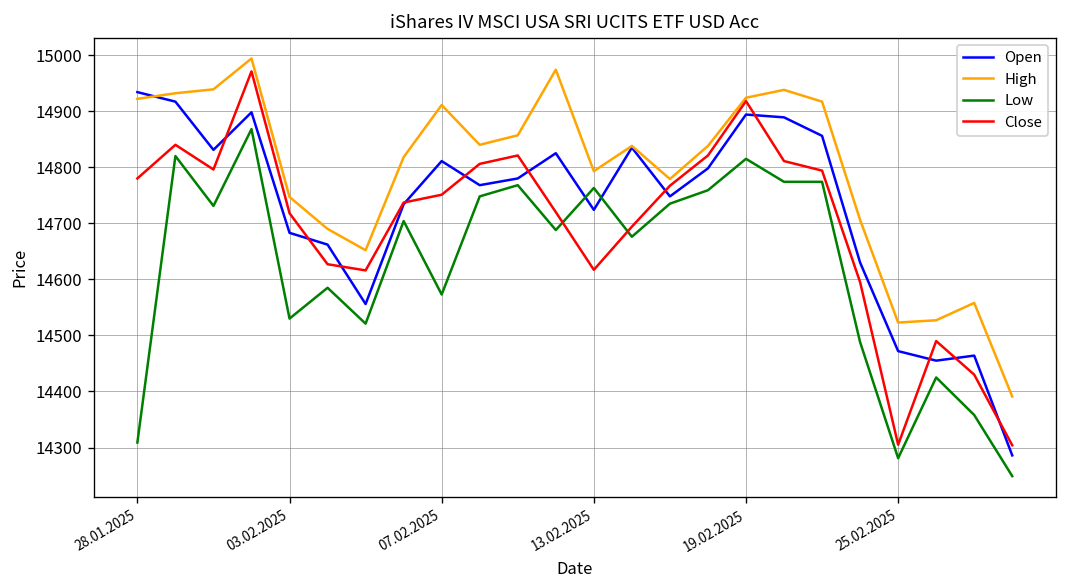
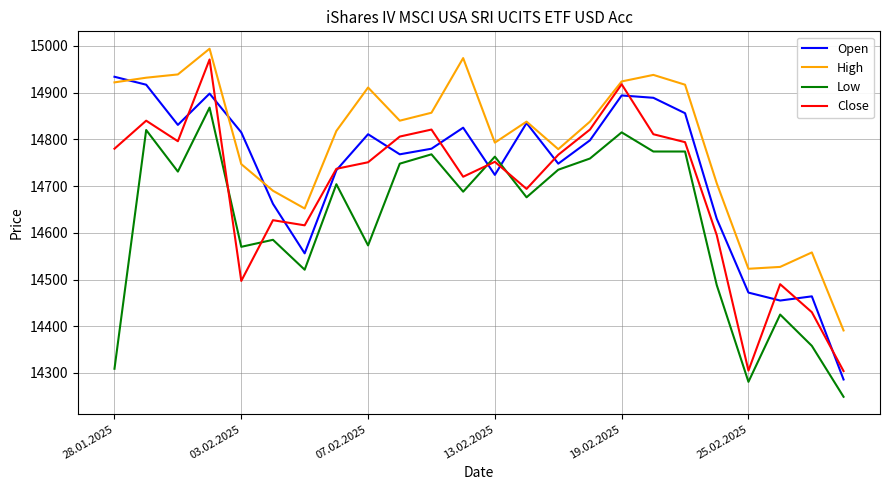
Open, 03.02.2025: 14680 -> 14820
Low, 03.02.2025: 14530 -> 14570
Close, 03.02.2025: 14720 -> 14500
Close, 13.02.2025: 14620 -> 14750
